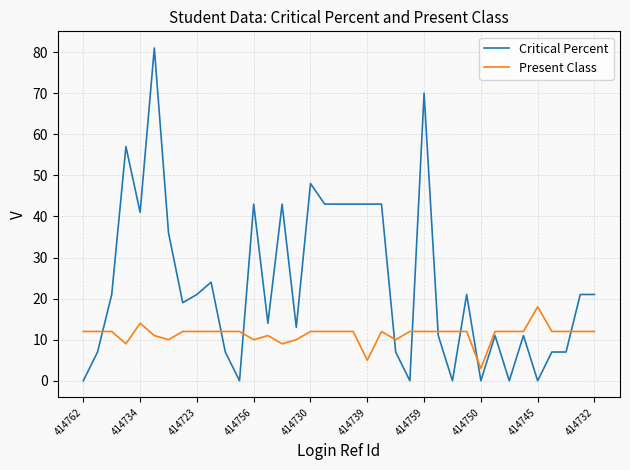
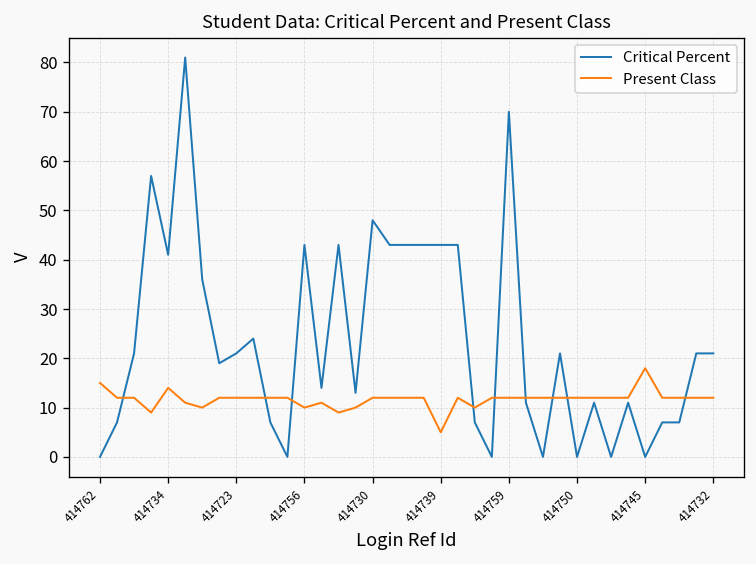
Present Class, 414762: 12 -> 15
Present Class, 414750: 3 -> 12
